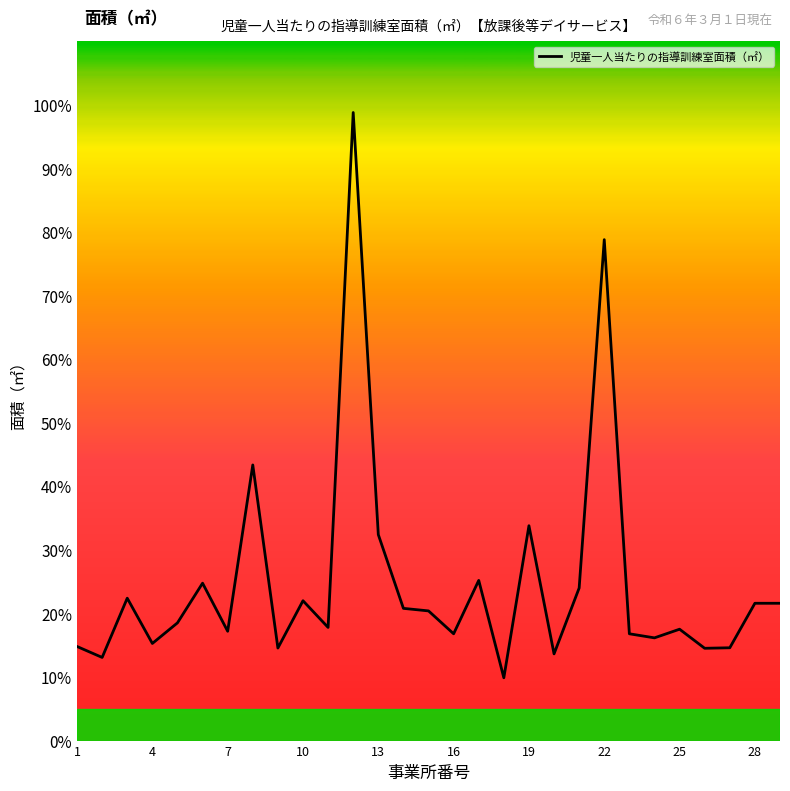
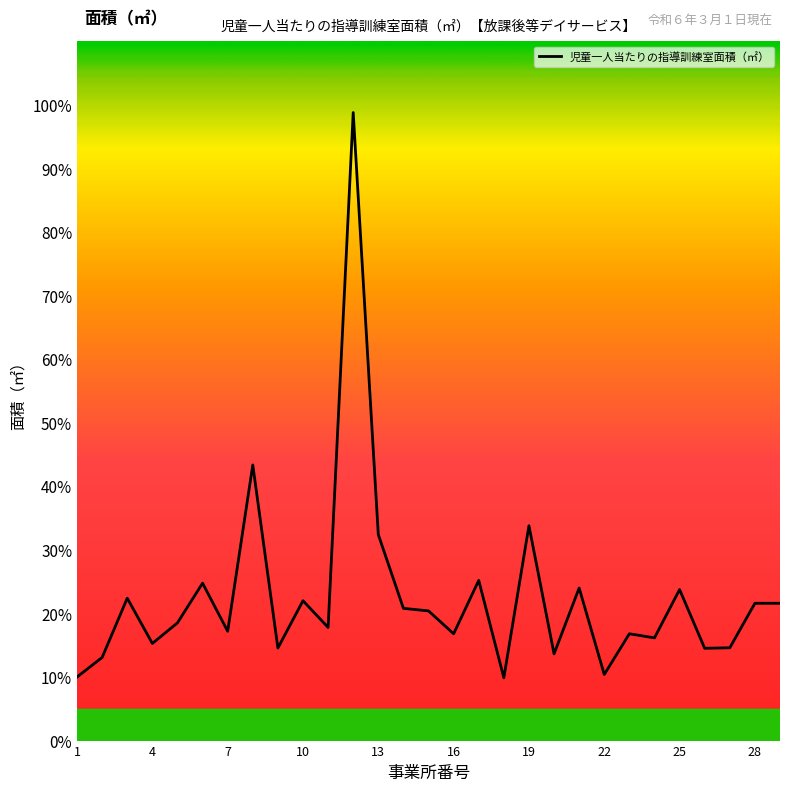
1: 15% -> 10%
22: 79% -> 10%
25: 18% -> 24%
